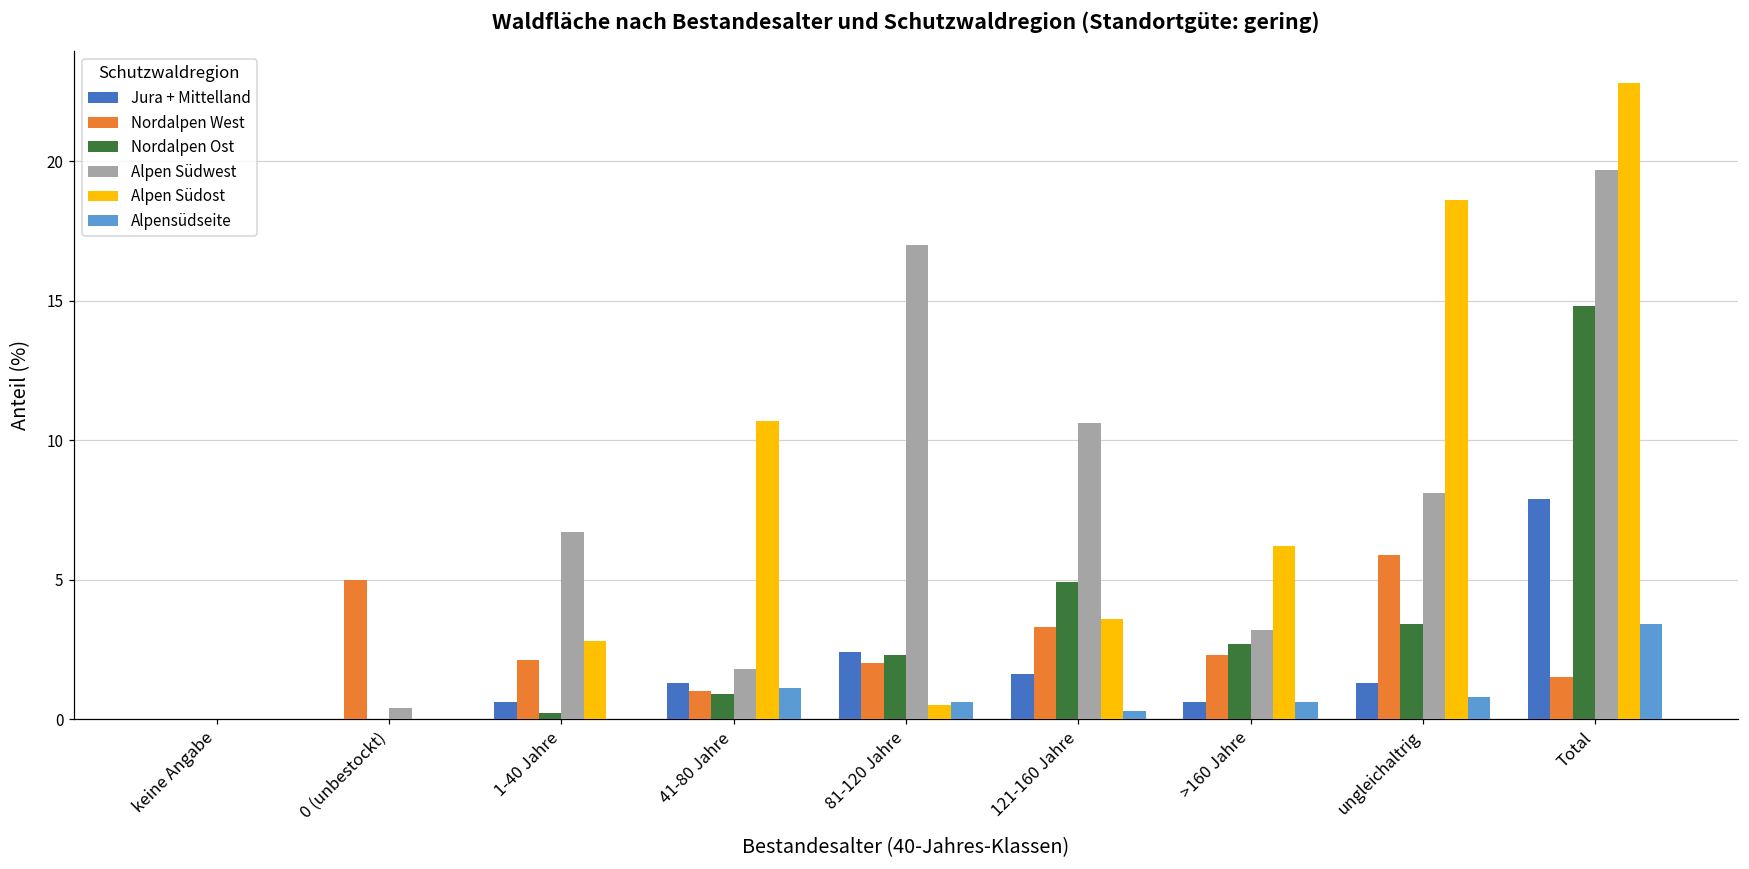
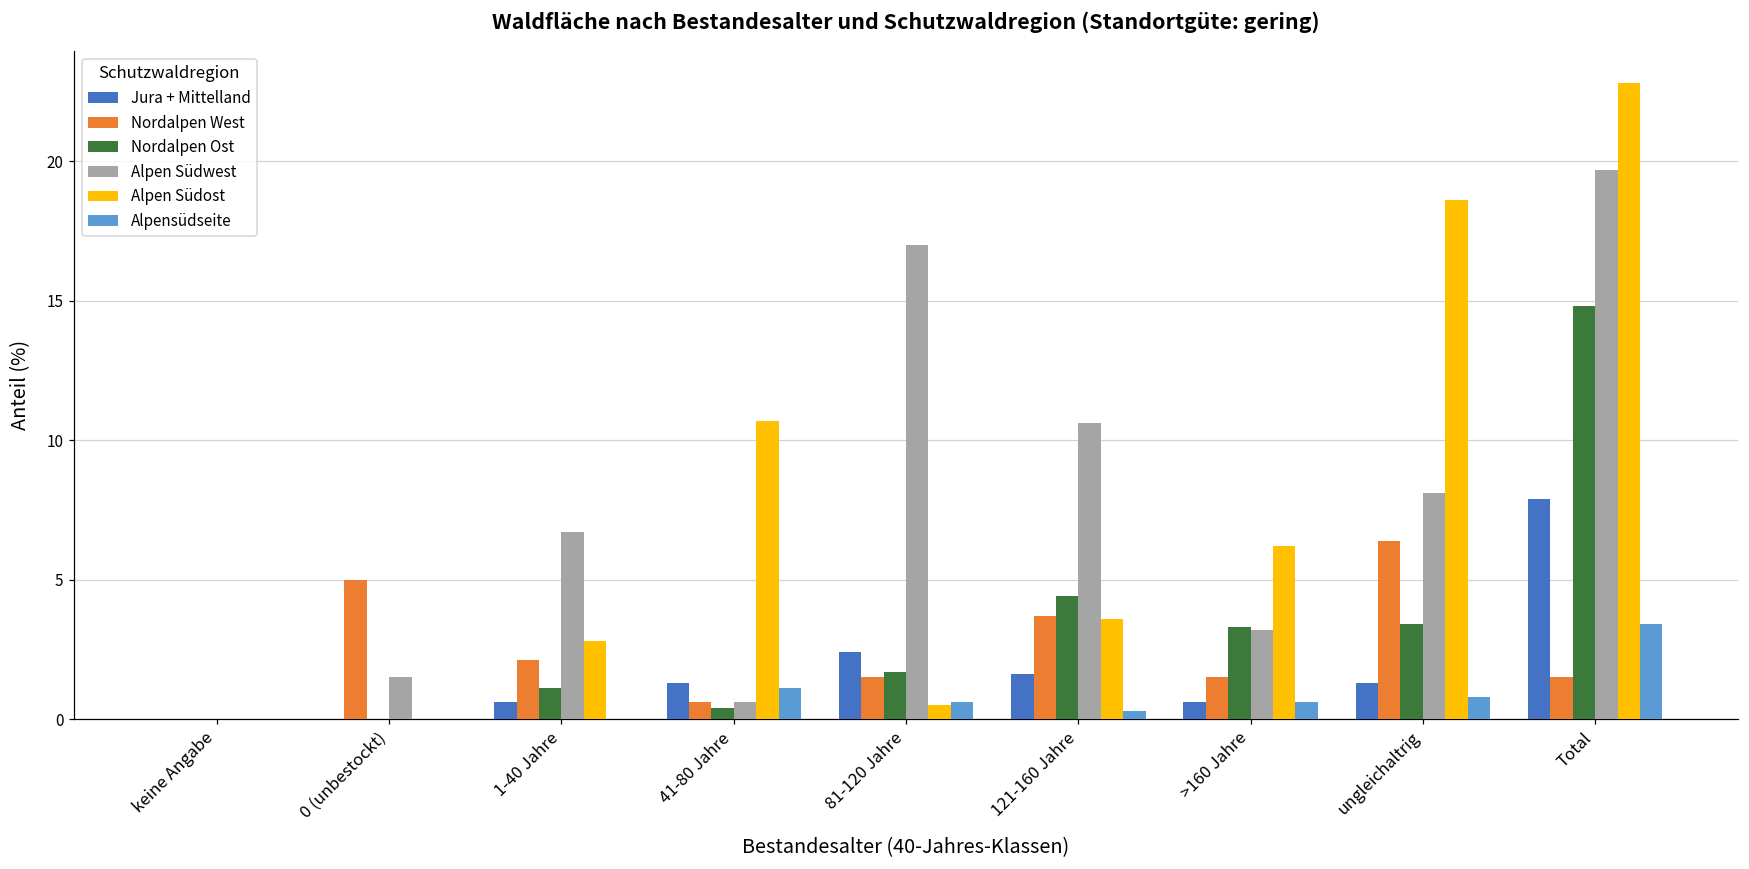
Alpen Südwest, 0 (unbestockt): 0.4 -> 1.5
Nordalpen Ost, 1-40 Jahre: 0.2 -> 1.1
Nordalpen West, 41-80 Jahre: 1.0 -> 0.6
Nordalpen Ost, 41-80 Jahre: 0.9 -> 0.4
Alpen Südwest, 41-80 Jahre: 1.8 -> 0.6
Nordalpen West, 81-120 Jahre: 2.0 -> 1.5
Nordalpen Ost, 81-120 Jahre: 2.3 -> 1.7
Nordalpen West, 121-160 Jahre: 3.3 -> 3.7
Nordalpen Ost, 121-160 Jahre: 4.9 -> 4.4
Nordalpen West, >160 Jahre: 2.3 -> 1.5
Nordalpen Ost, >160 Jahre: 2.7 -> 3.3
Nordalpen West, ungleichaltrig: 5.9 -> 6.4
